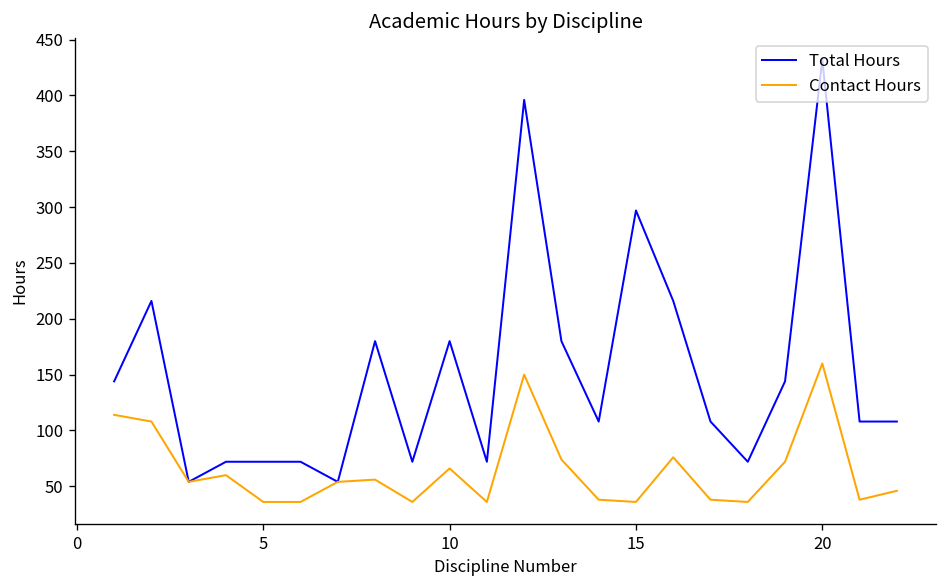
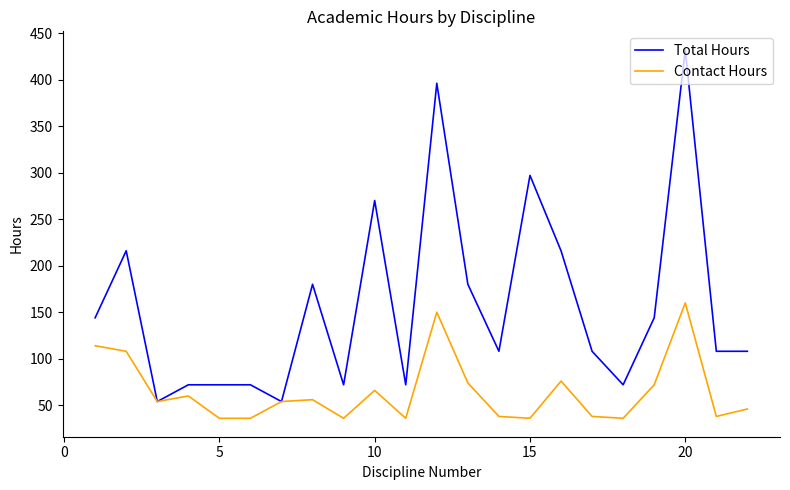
Total Hours, 10: 180 -> 270
